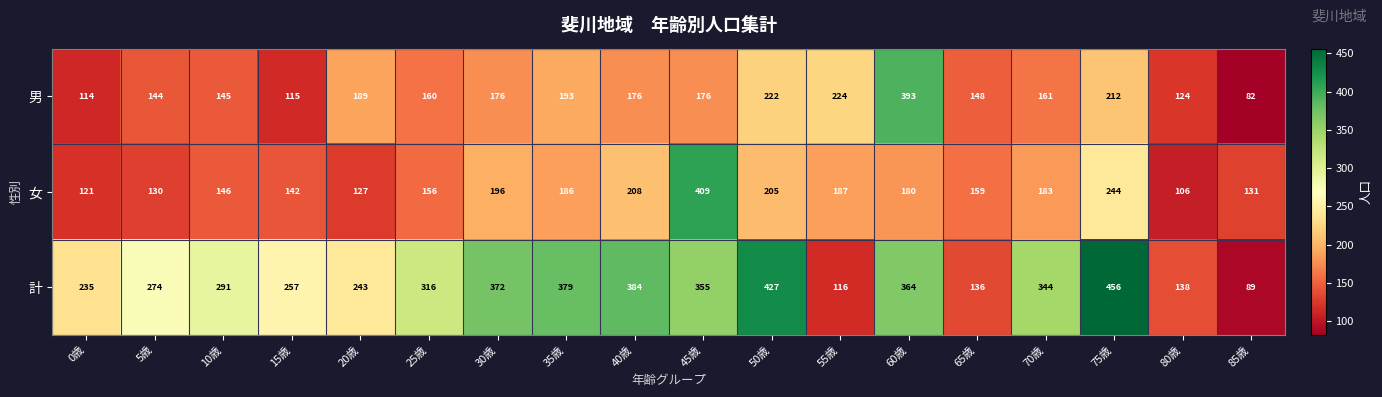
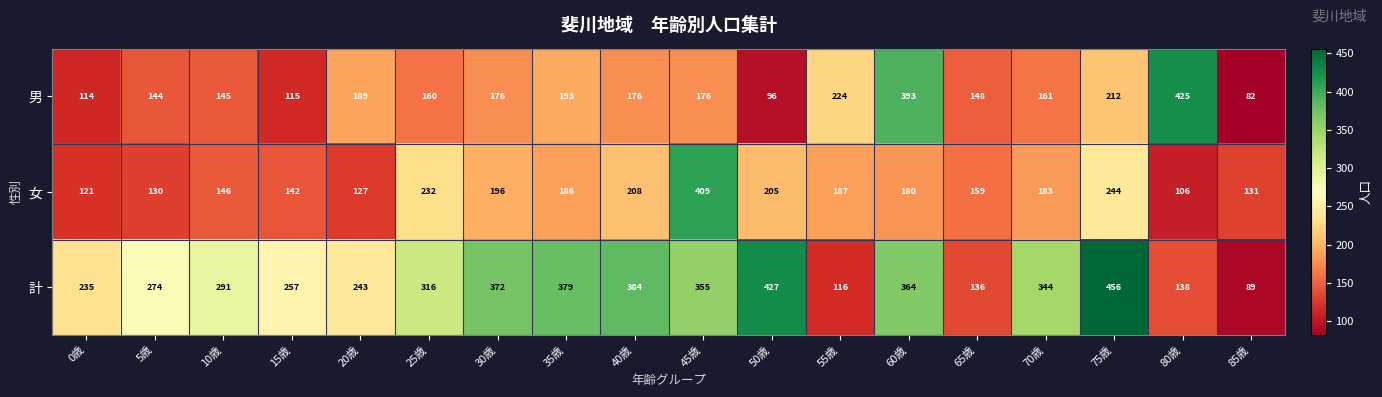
男, 50歳: 222 -> 96
男, 80歳: 124 -> 425
女, 25歳: 156 -> 232
